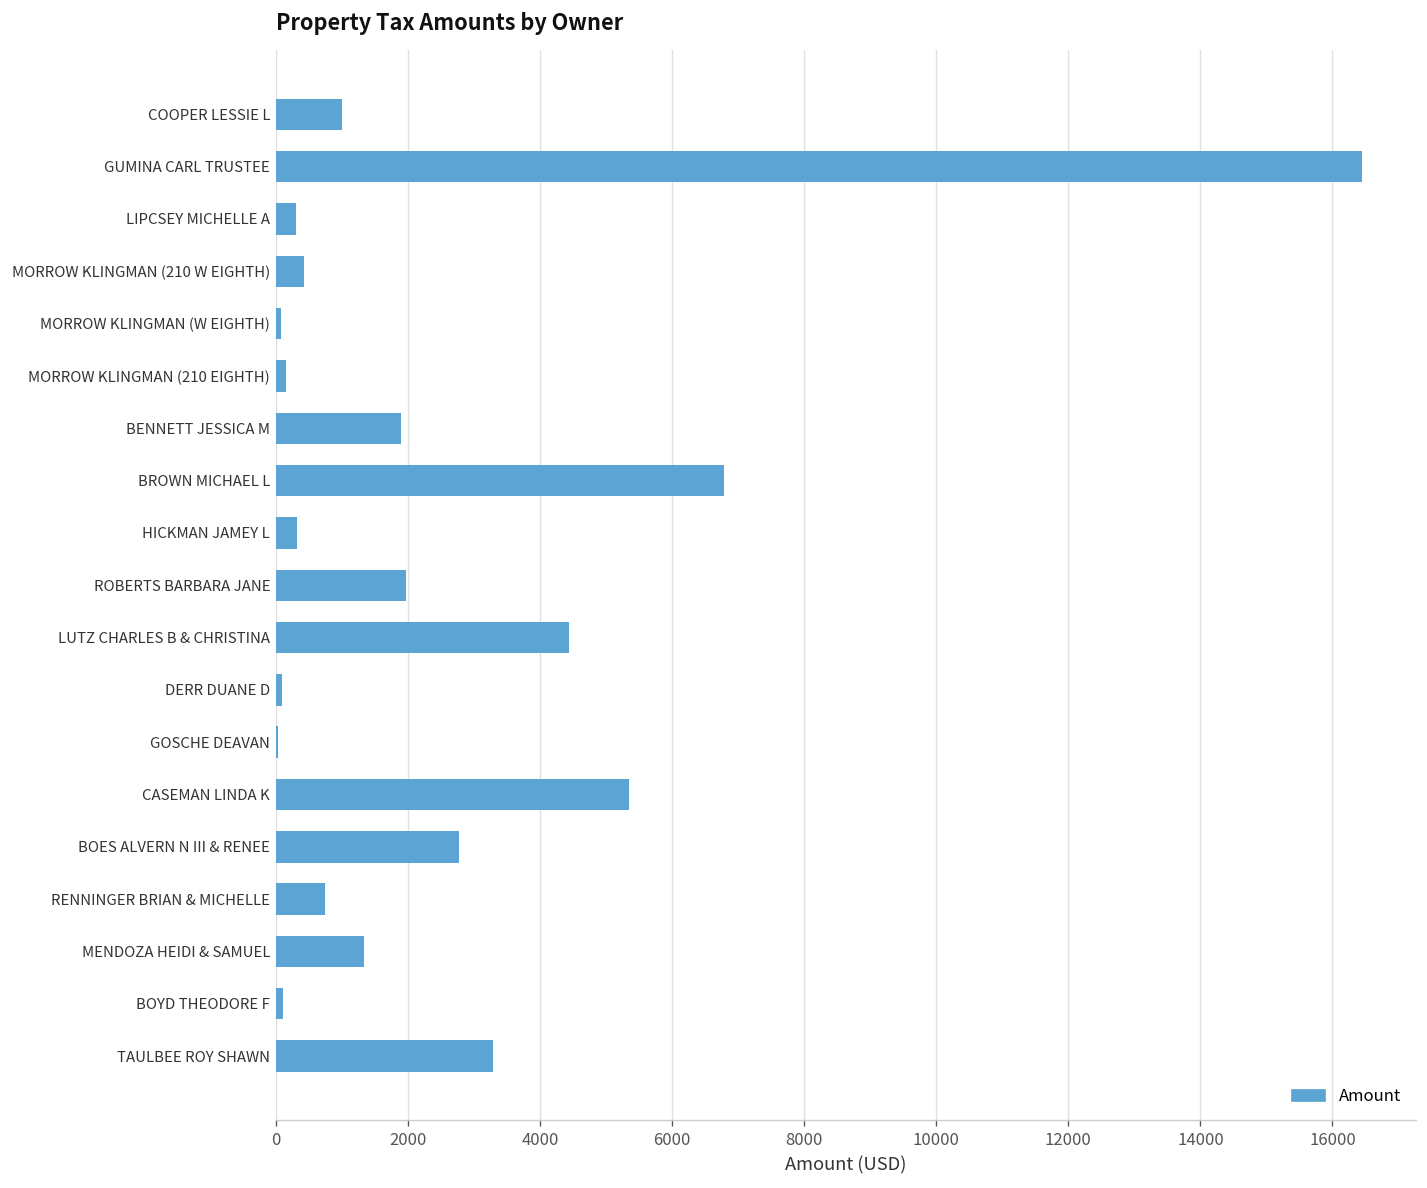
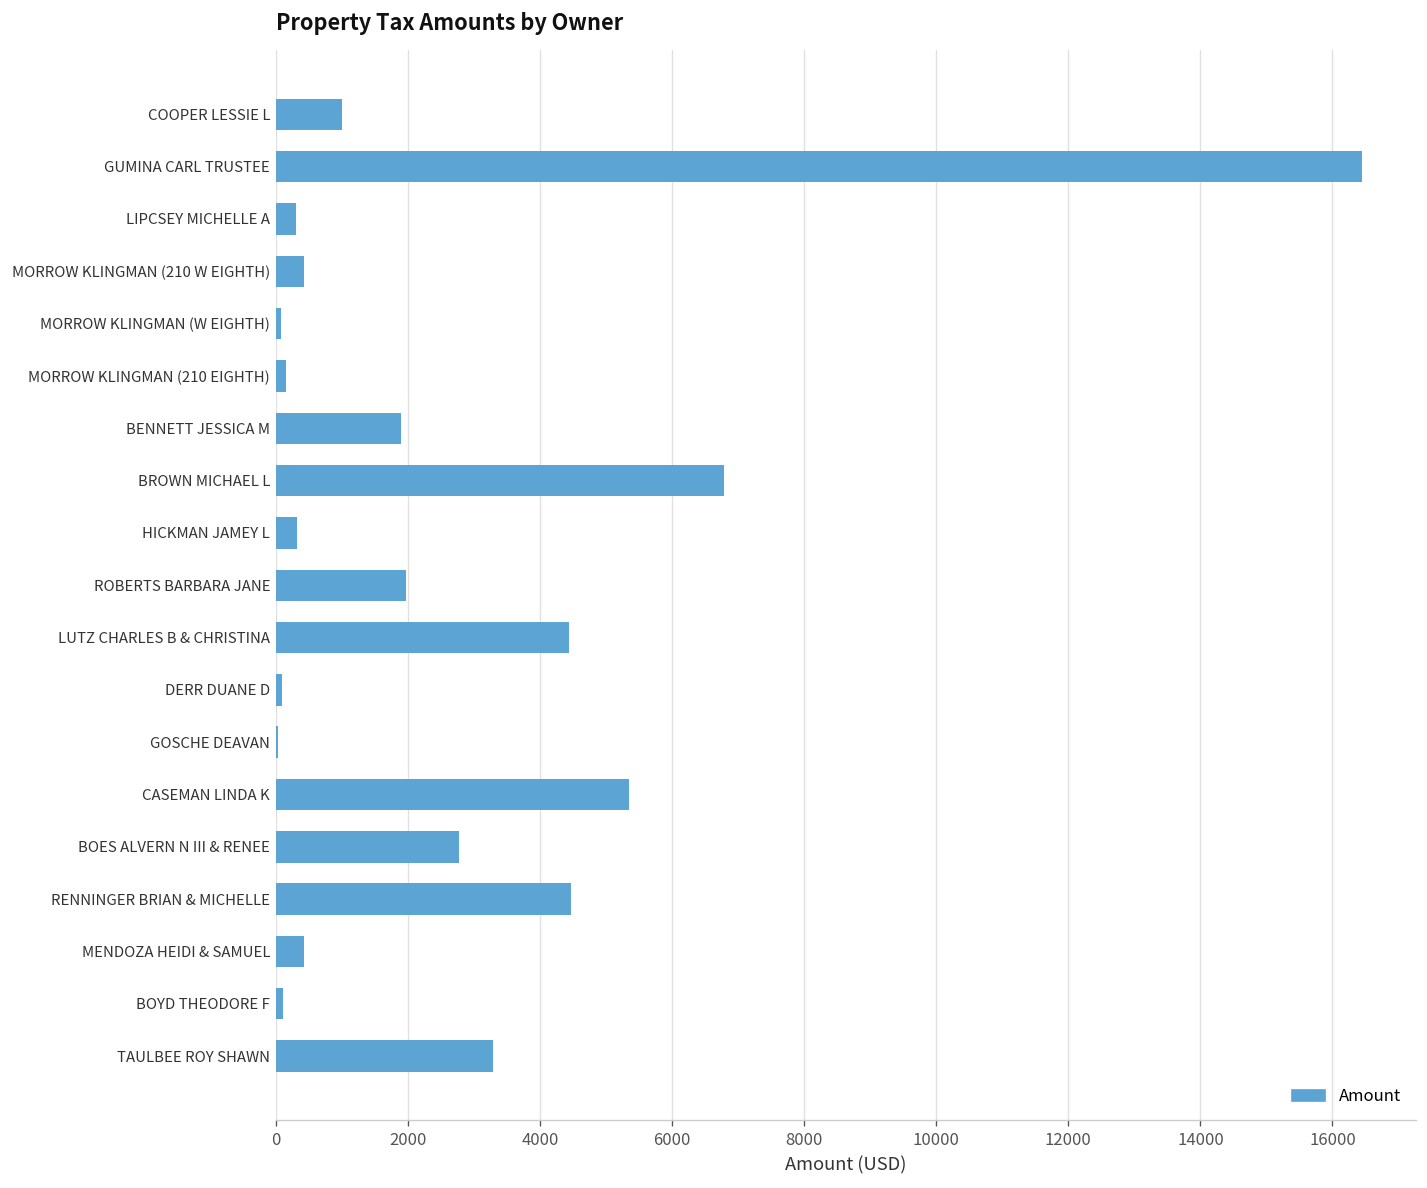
RENNINGER BRIAN & MICHELLE: 700 -> 4500
MENDOZA HEIDI & SAMUEL: 1300 -> 400
